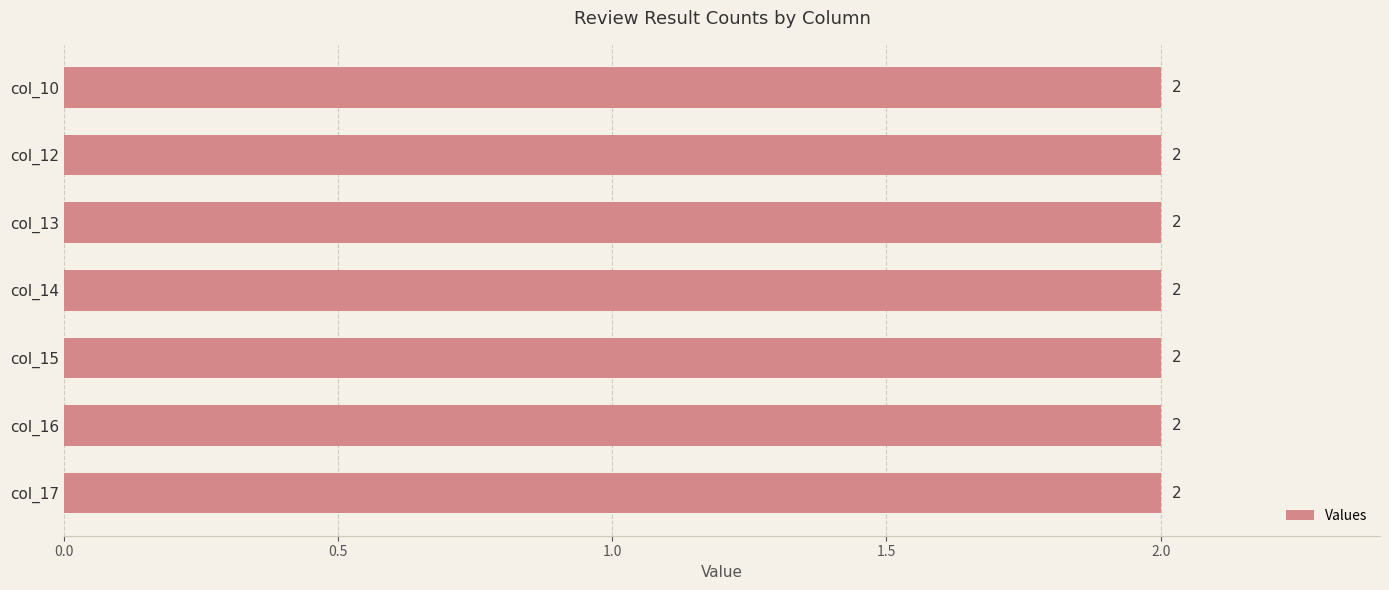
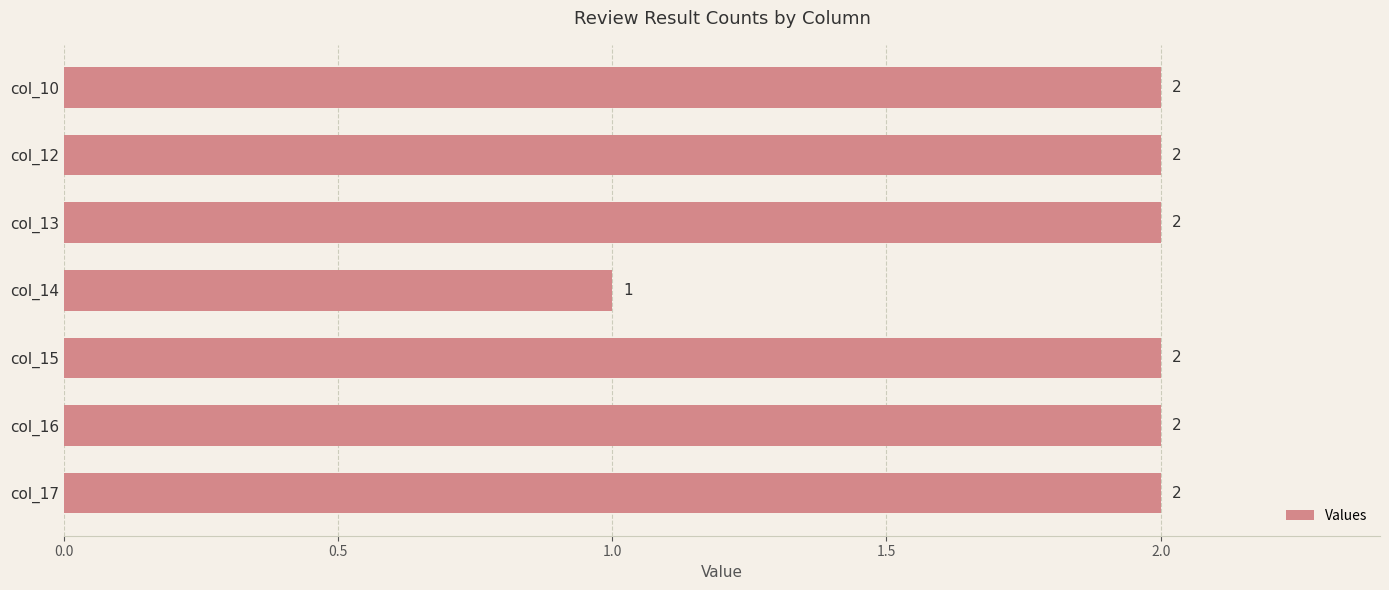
col_14: 2 -> 1
